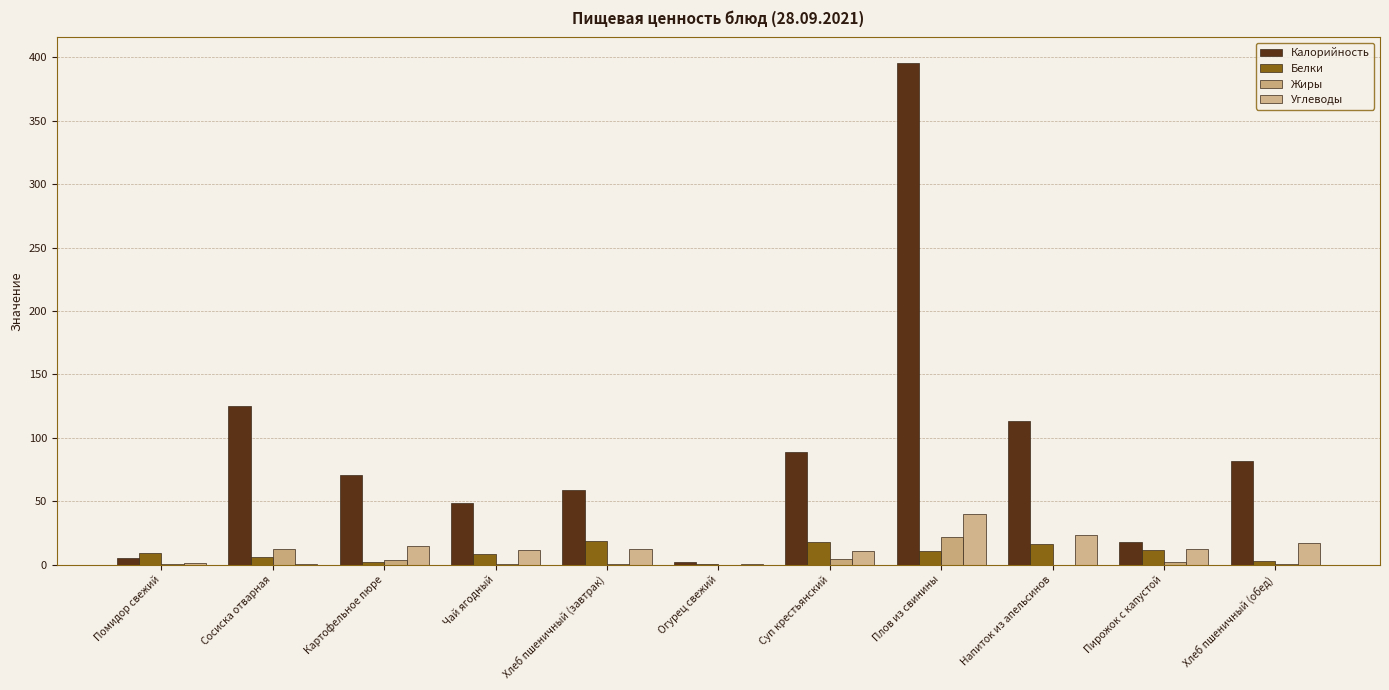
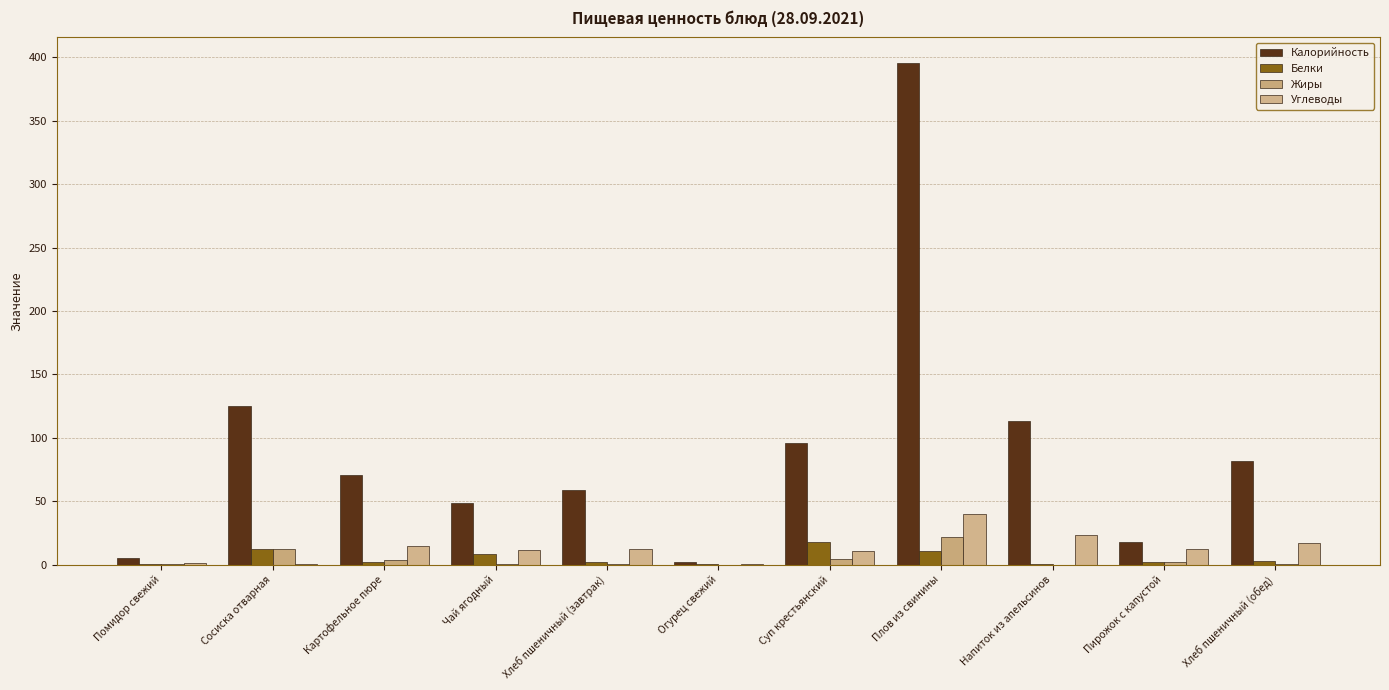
Белки, Помидор свежий: 9 -> 0
Белки, Сосиска отварная: 6 -> 13
Белки, Хлеб пшеничный (завтрак): 19 -> 2
Калорийность, Суп крестьянский: 89 -> 96
Белки, Напиток из апельсинов: 16 -> 0
Белки, Пирожок с капустой: 11 -> 2
